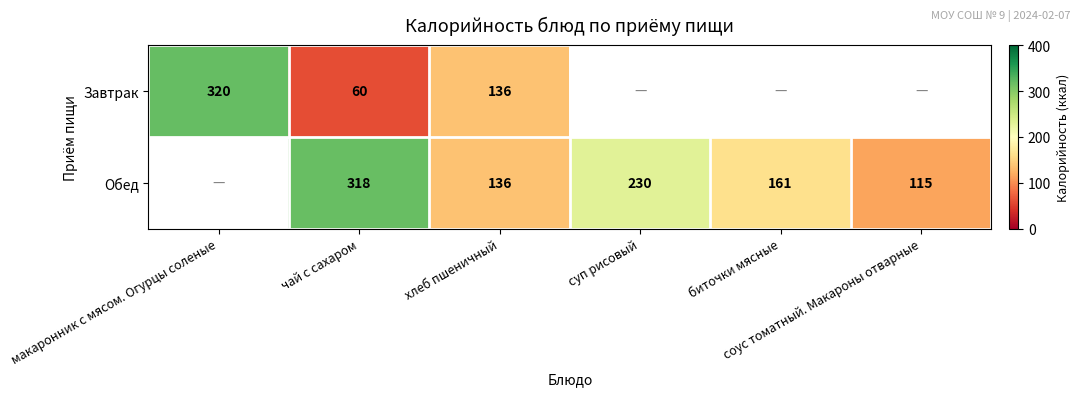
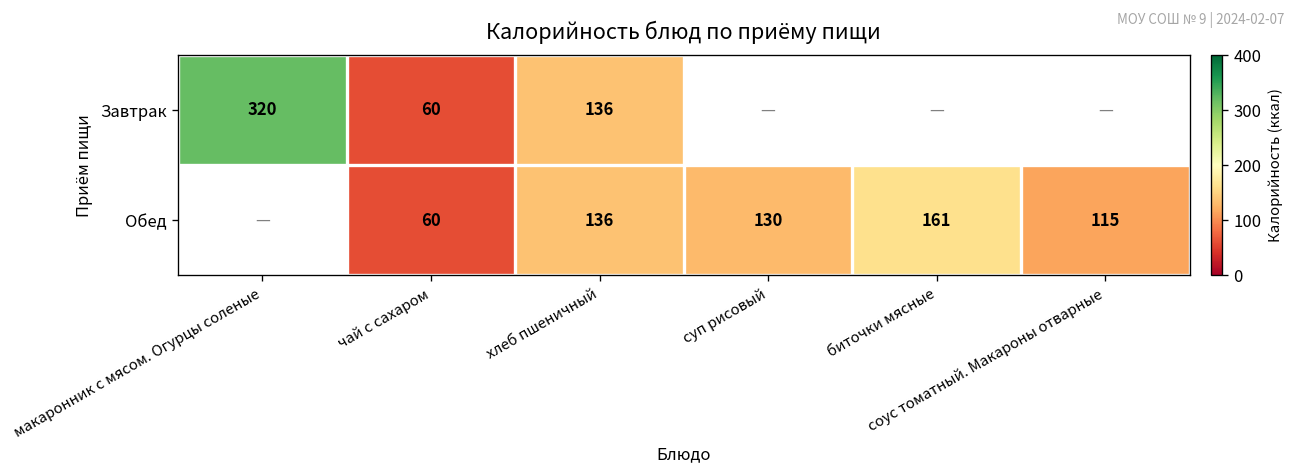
Обед, чай с сахаром: 318 -> 60
Обед, суп рисовый: 230 -> 130
